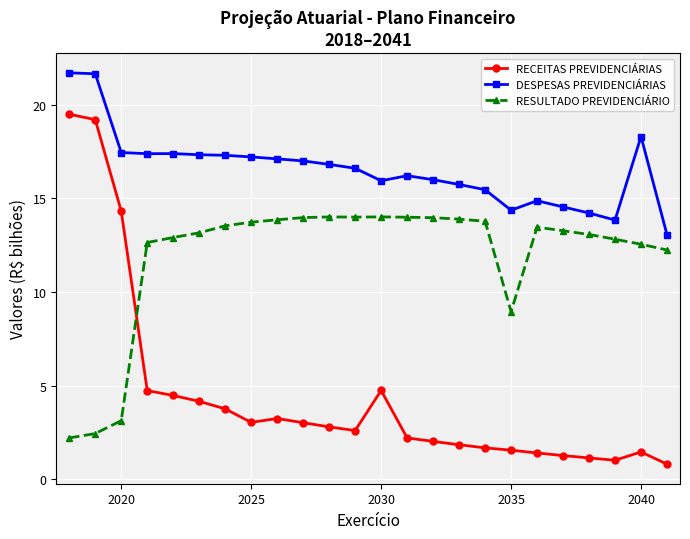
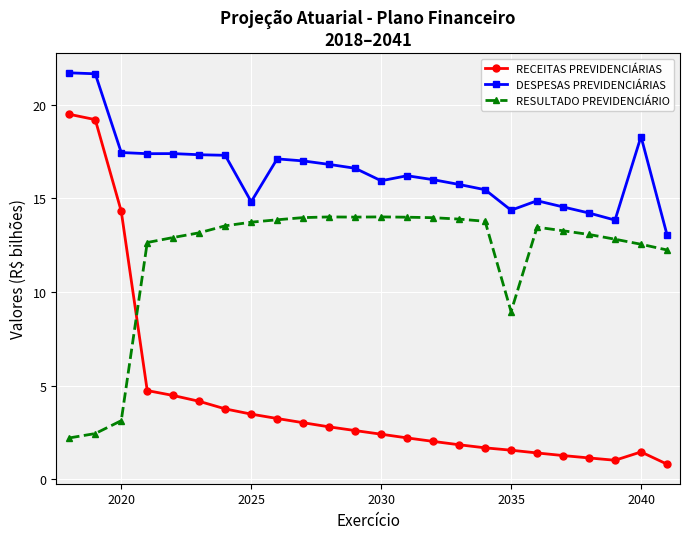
RECEITAS PREVIDENCIÁRIAS, 2025: 3.0 -> 3.5
DESPESAS PREVIDENCIÁRIAS, 2025: 17.2 -> 14.8
RECEITAS PREVIDENCIÁRIAS, 2030: 4.7 -> 2.4
